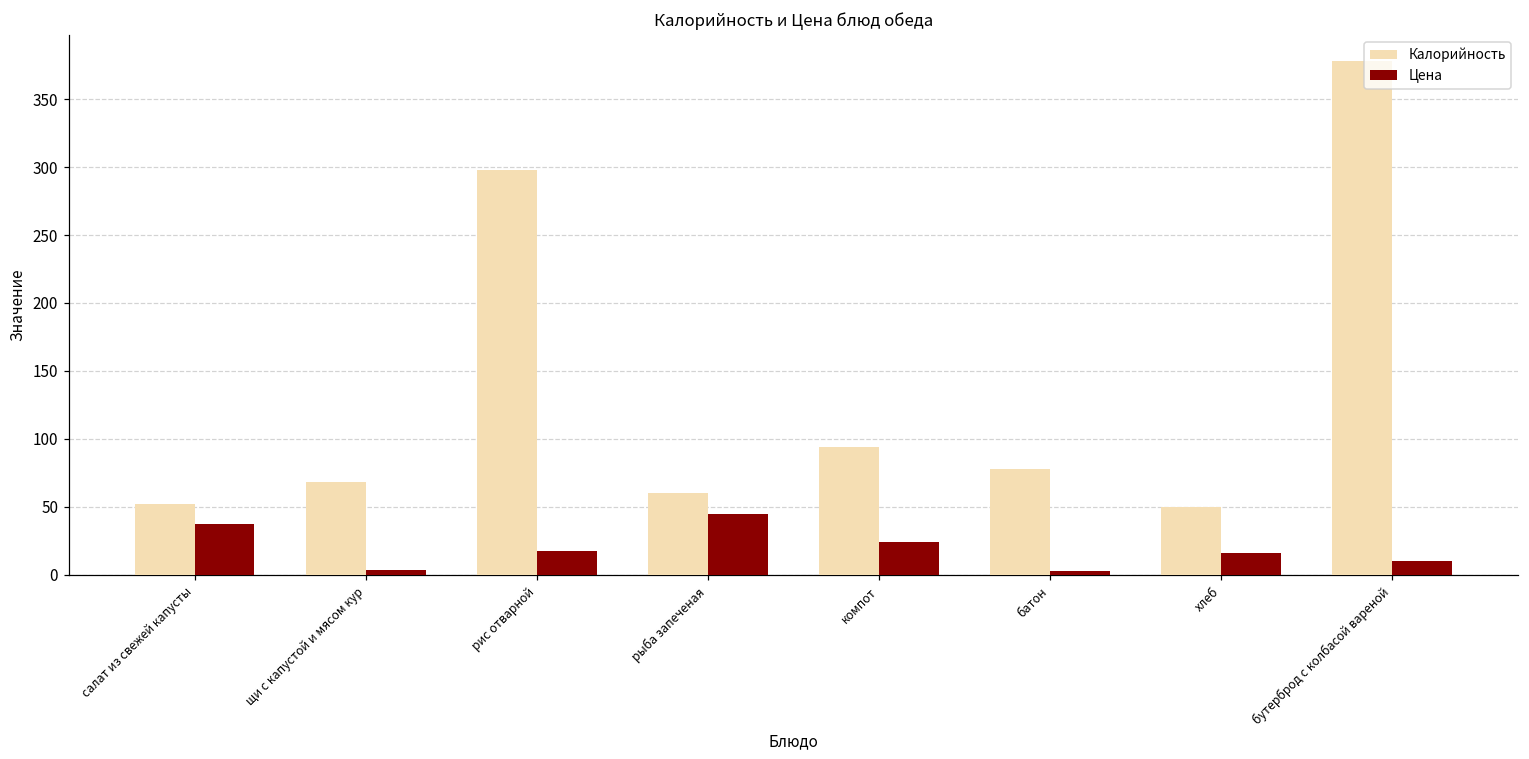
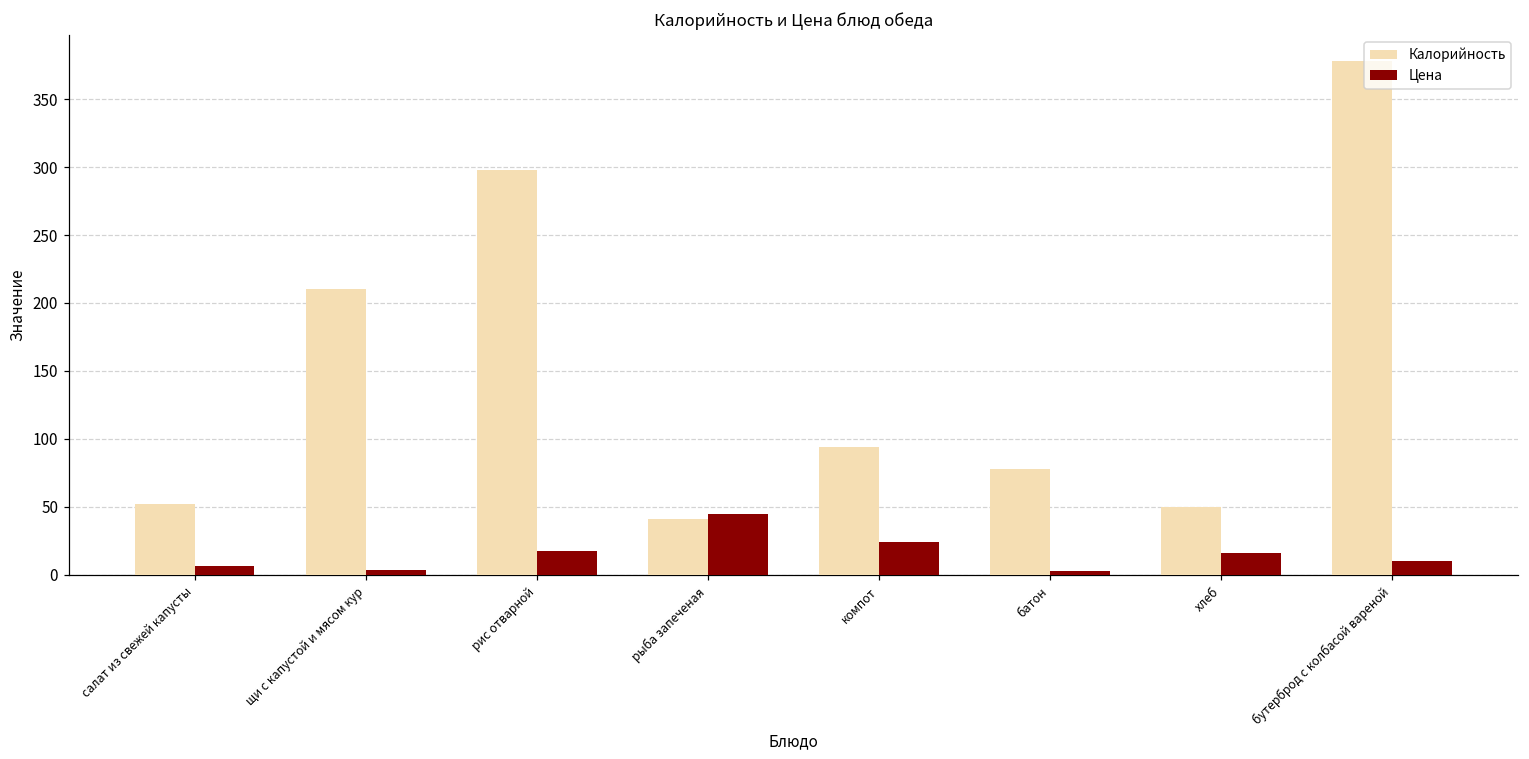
Цена, салат из свежей капусты: 37 -> 7
Калорийность, щи с капустой и мясом кур: 68 -> 210
Калорийность, рыба запеченая: 60 -> 41
